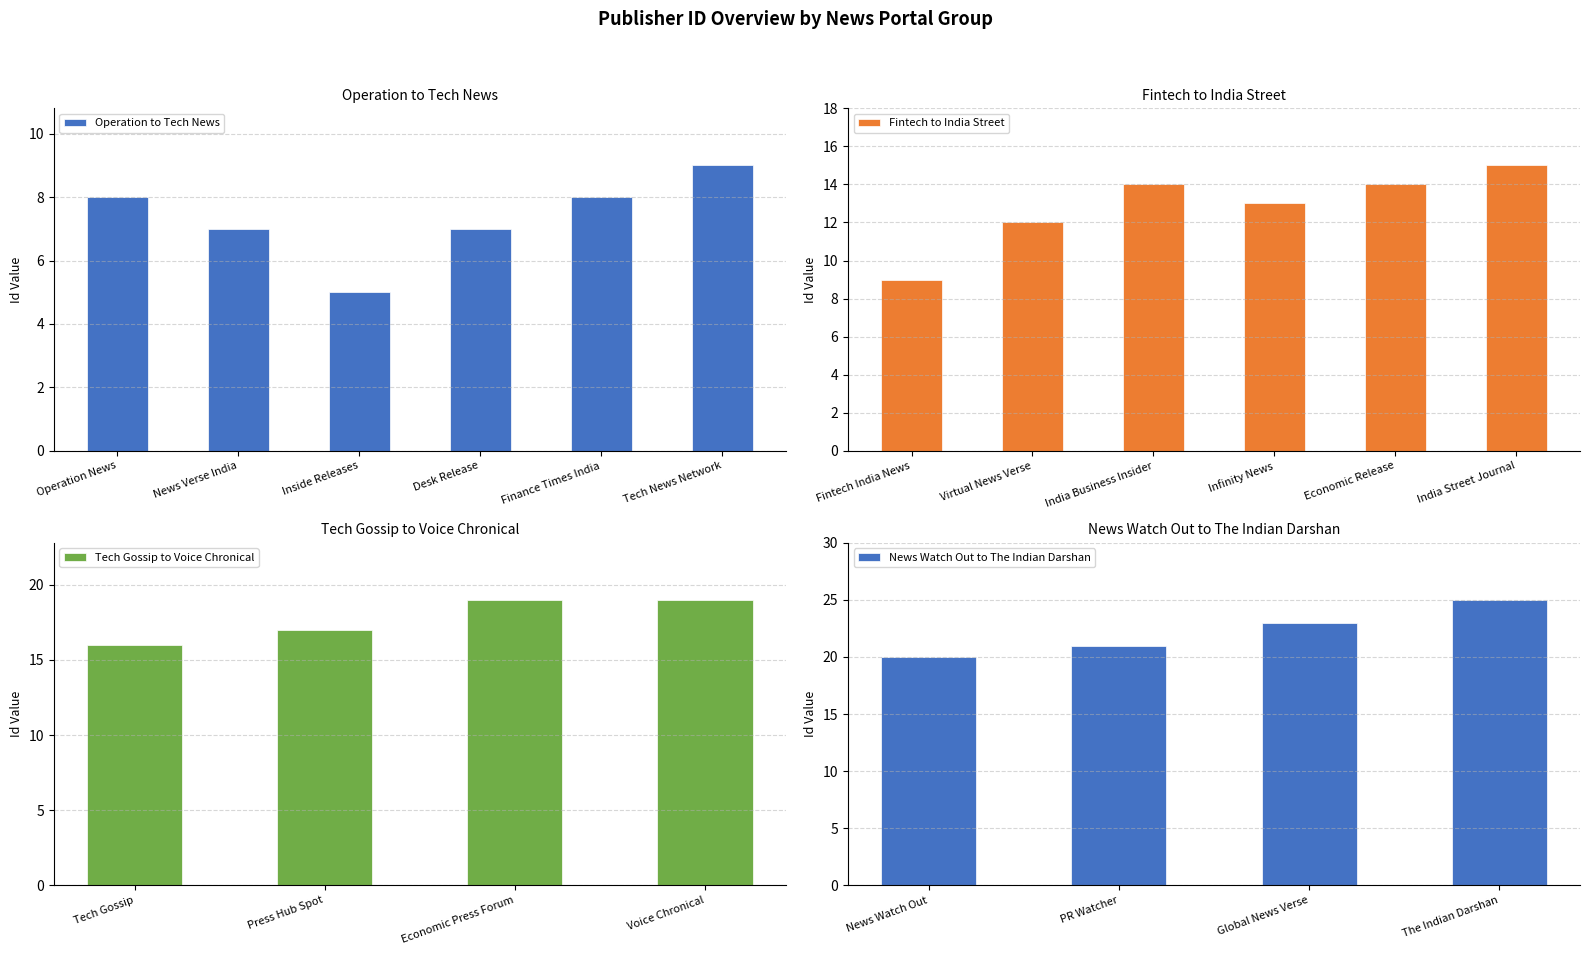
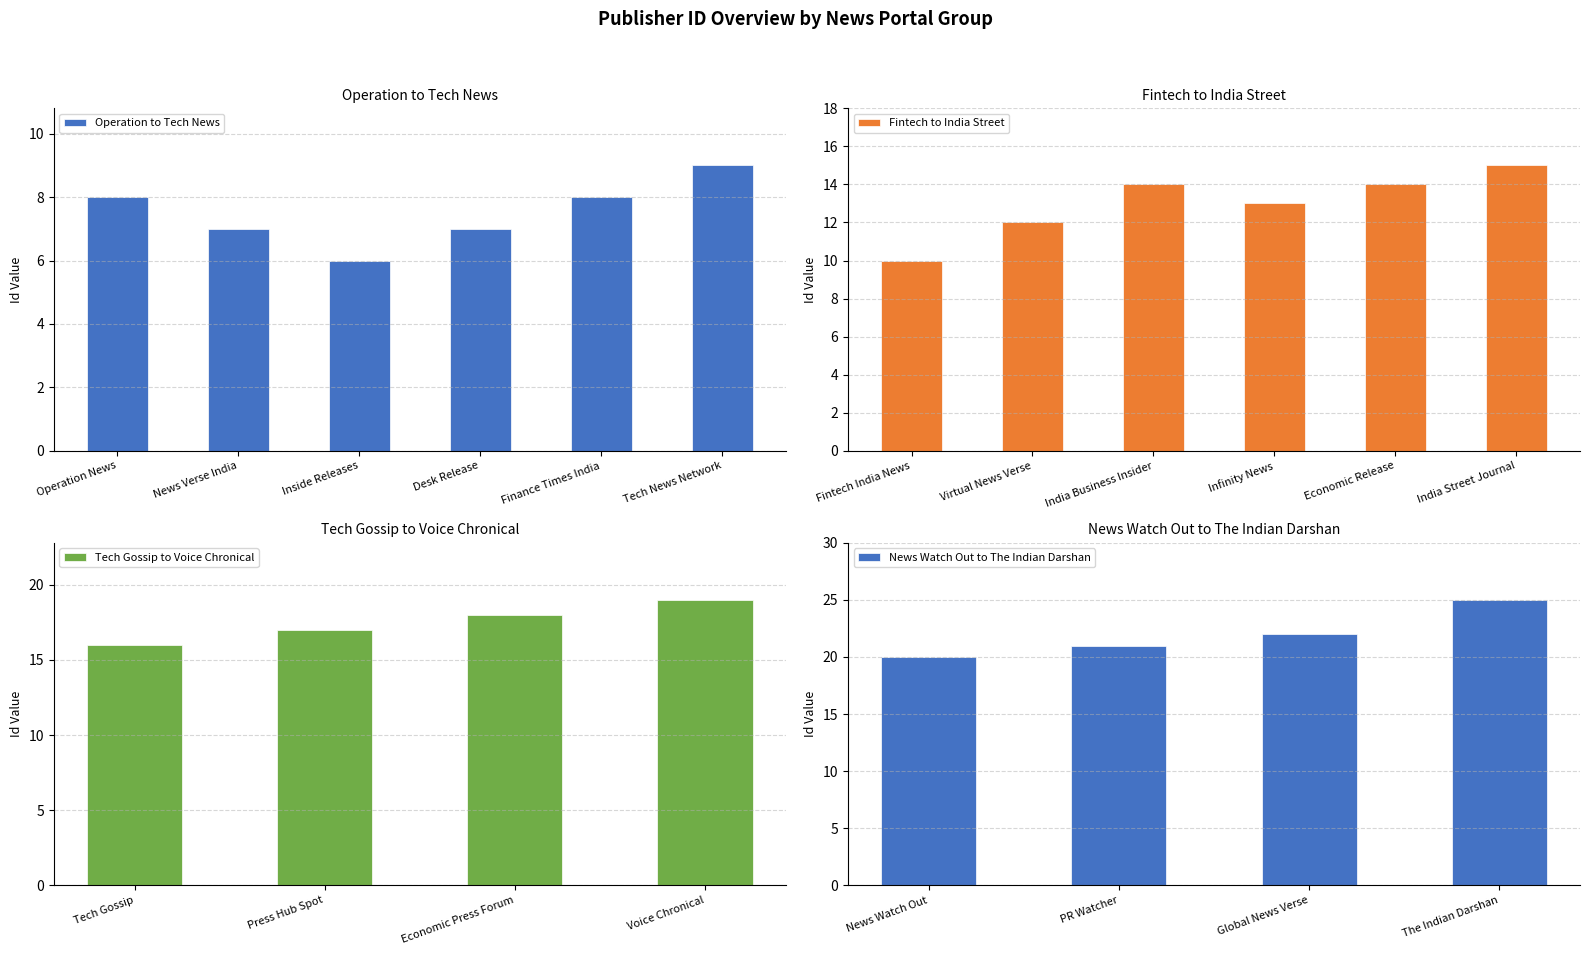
Operation to Tech News, Inside Releases: 5 -> 6
Fintech to India Street, Fintech India News: 9 -> 10
Tech Gossip to Voice Chronical, Economic Press Forum: 19 -> 18
News Watch Out to The Indian Darshan, Global News Verse: 23 -> 22
